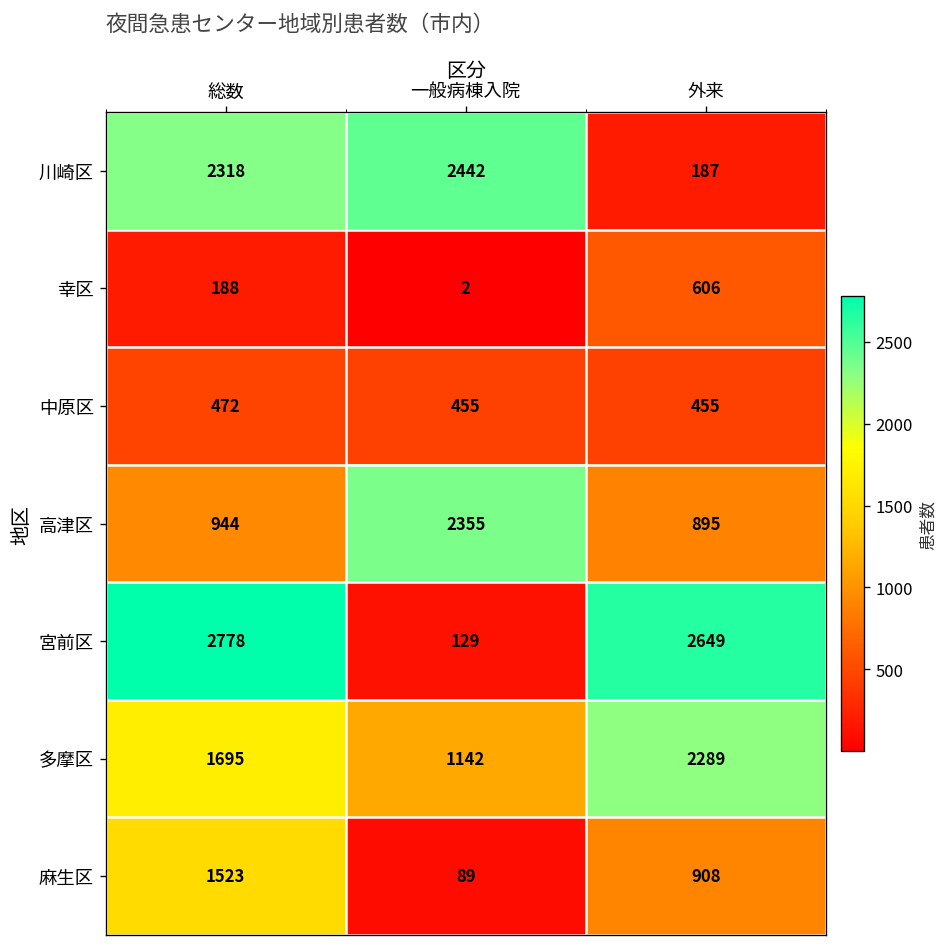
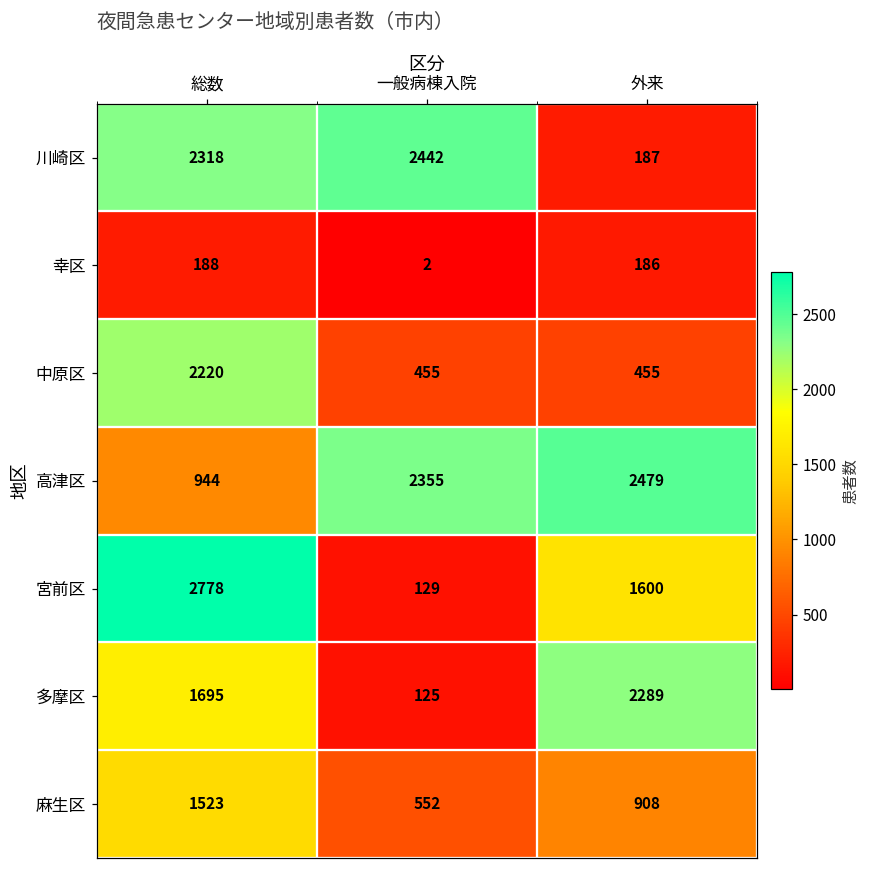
幸区, 外来: 606 -> 186
中原区, 総数: 472 -> 2220
高津区, 外来: 895 -> 2479
宮前区, 外来: 2649 -> 1600
多摩区, 一般病棟入院: 1142 -> 125
麻生区, 一般病棟入院: 89 -> 552
